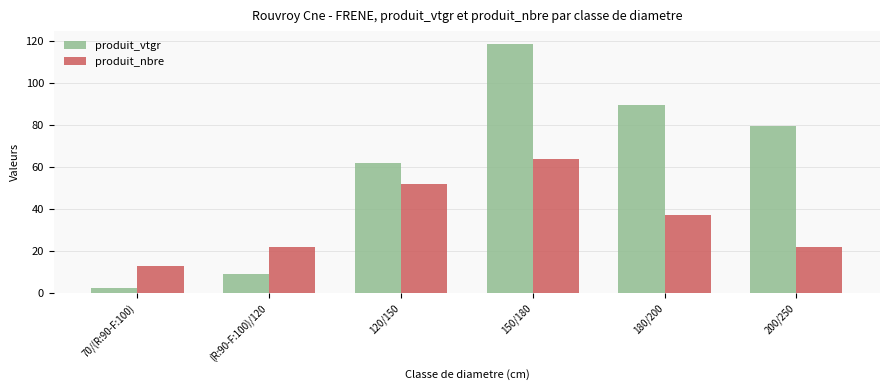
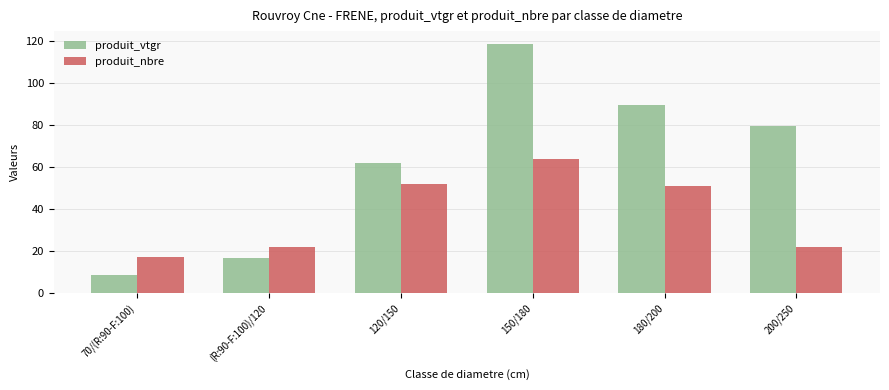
produit_vtgr, 70/(R:90-F:100): 2 -> 9
produit_nbre, 70/(R:90-F:100): 13 -> 17
produit_vtgr, (R:90-F:100)/120: 9 -> 17
produit_nbre, 180/200: 37 -> 51
